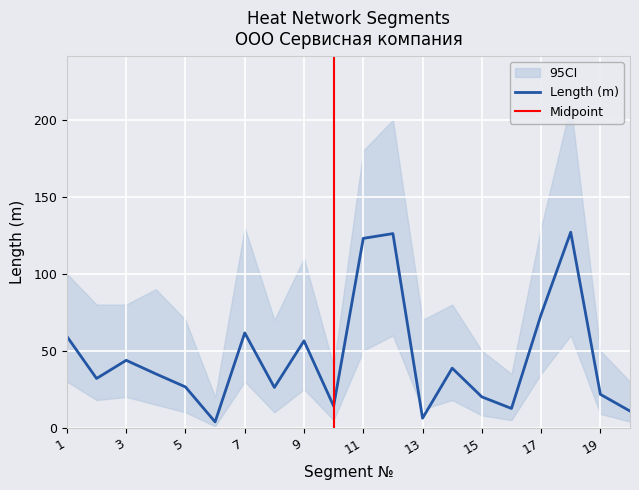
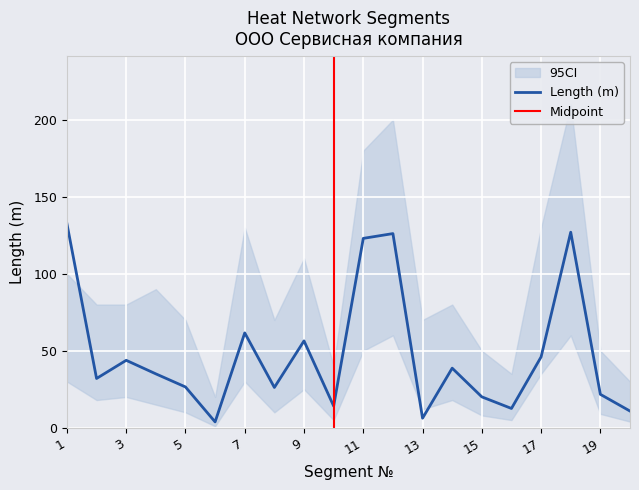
Length (m), 1: 59 -> 133
Length (m), 17: 74 -> 46
